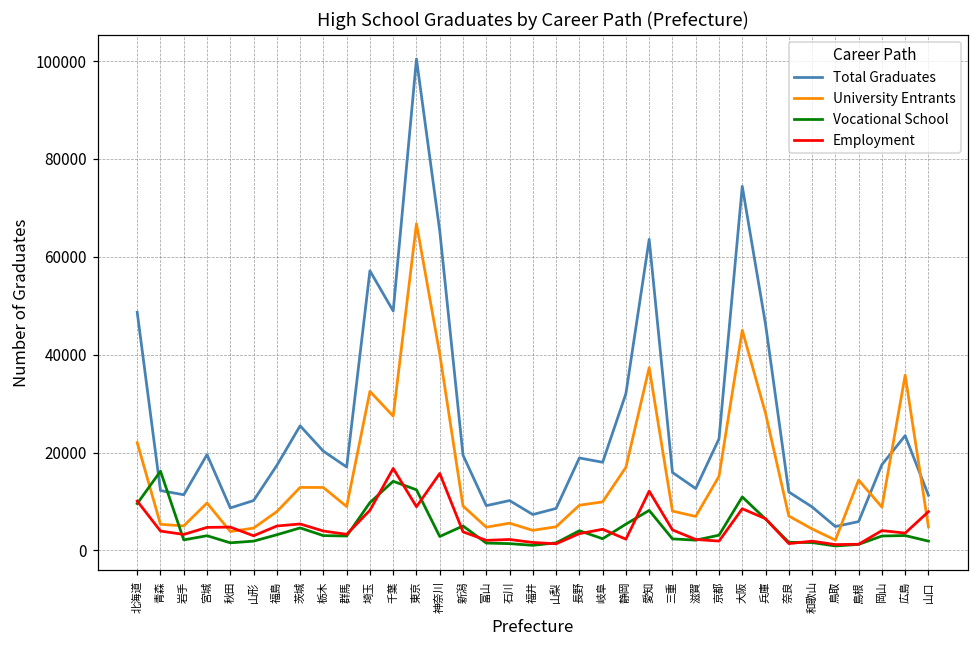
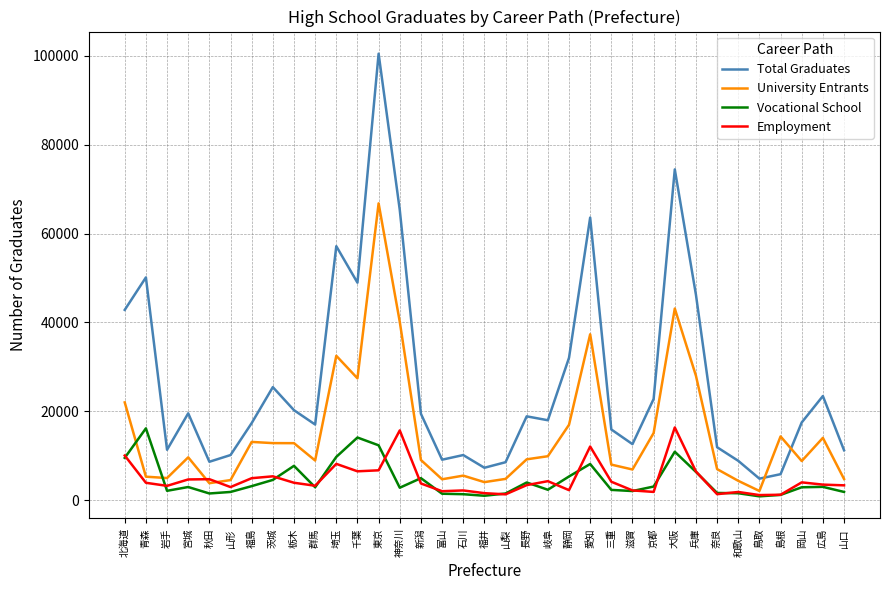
Total Graduates, 北海道: 49000 -> 43000
Total Graduates, 青森: 12000 -> 50000
University Entrants, 福島: 8000 -> 13000
Vocational School, 栃木: 3000 -> 8000
Employment, 千葉: 17000 -> 7000
Employment, 東京: 9000 -> 7000
University Entrants, 大阪: 45000 -> 43000
Employment, 大阪: 9000 -> 16000
University Entrants, 広島: 36000 -> 14000
Employment, 山口: 8000 -> 3000
